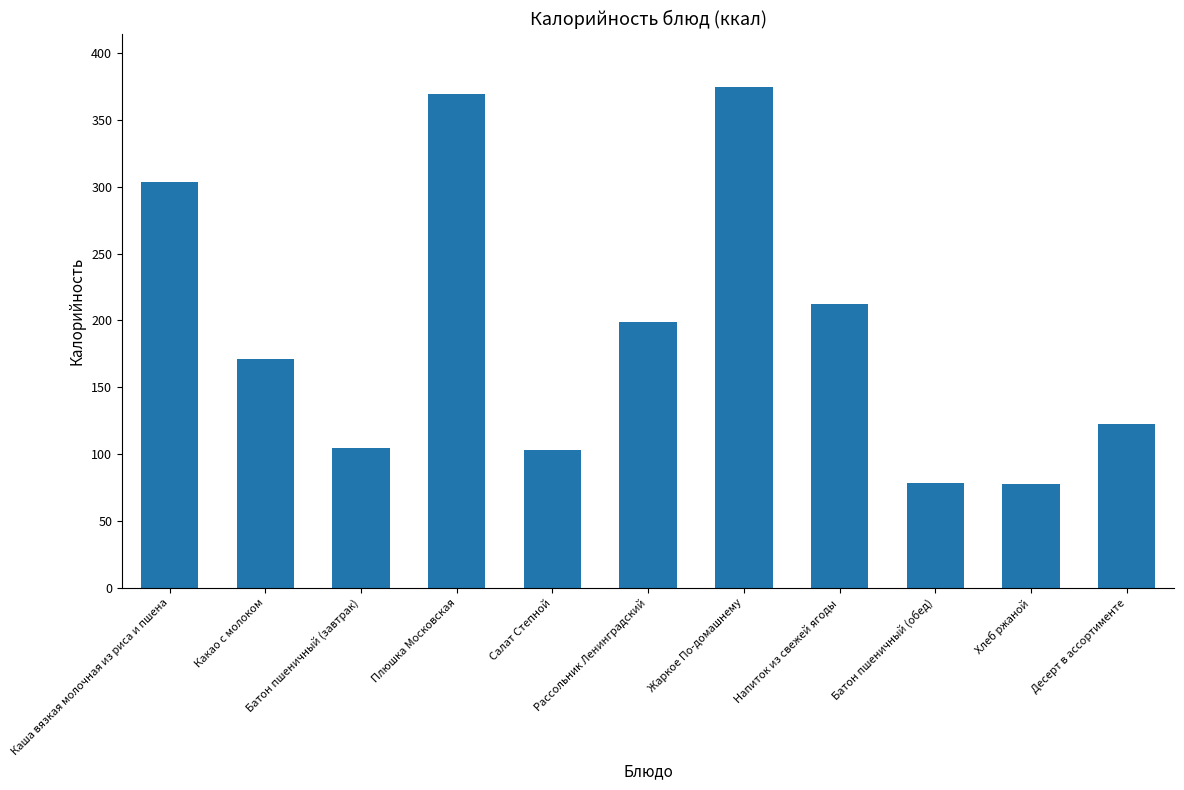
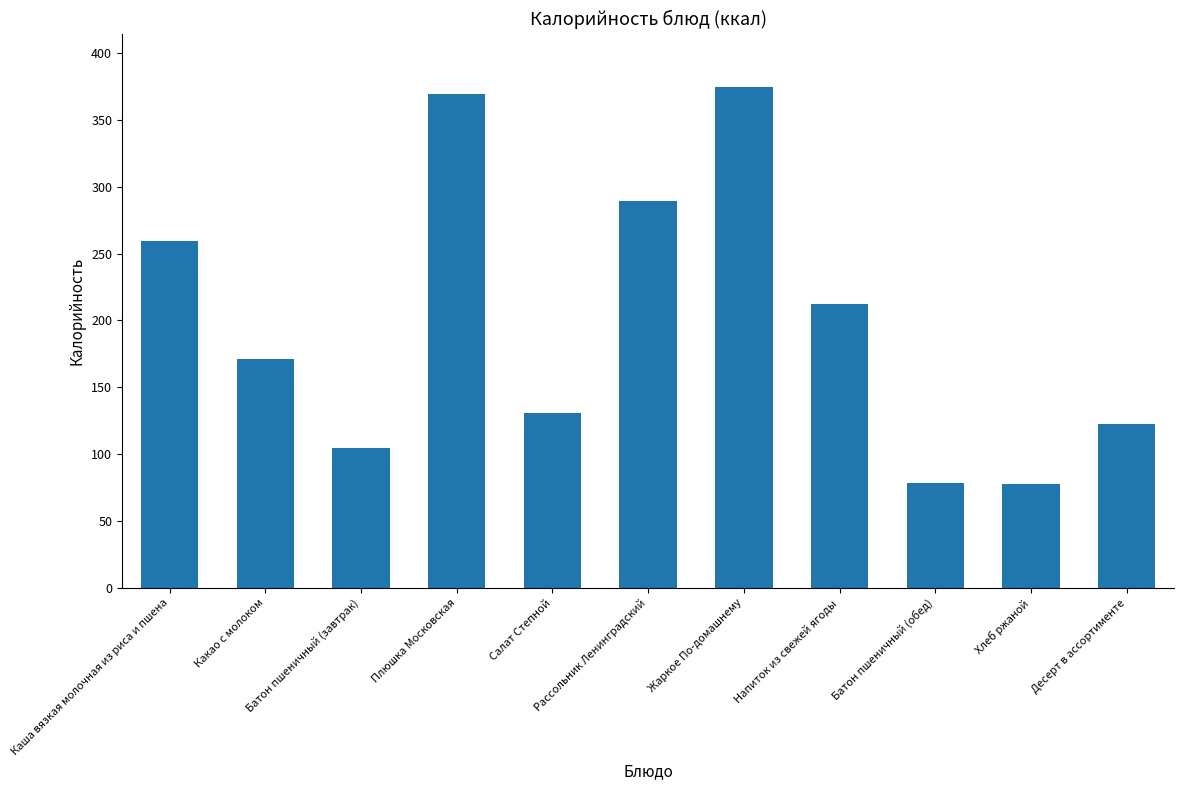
Каша вязкая молочная из риса и пшена: 303 -> 259
Салат Степной: 103 -> 131
Рассольник Ленинградский: 199 -> 290
